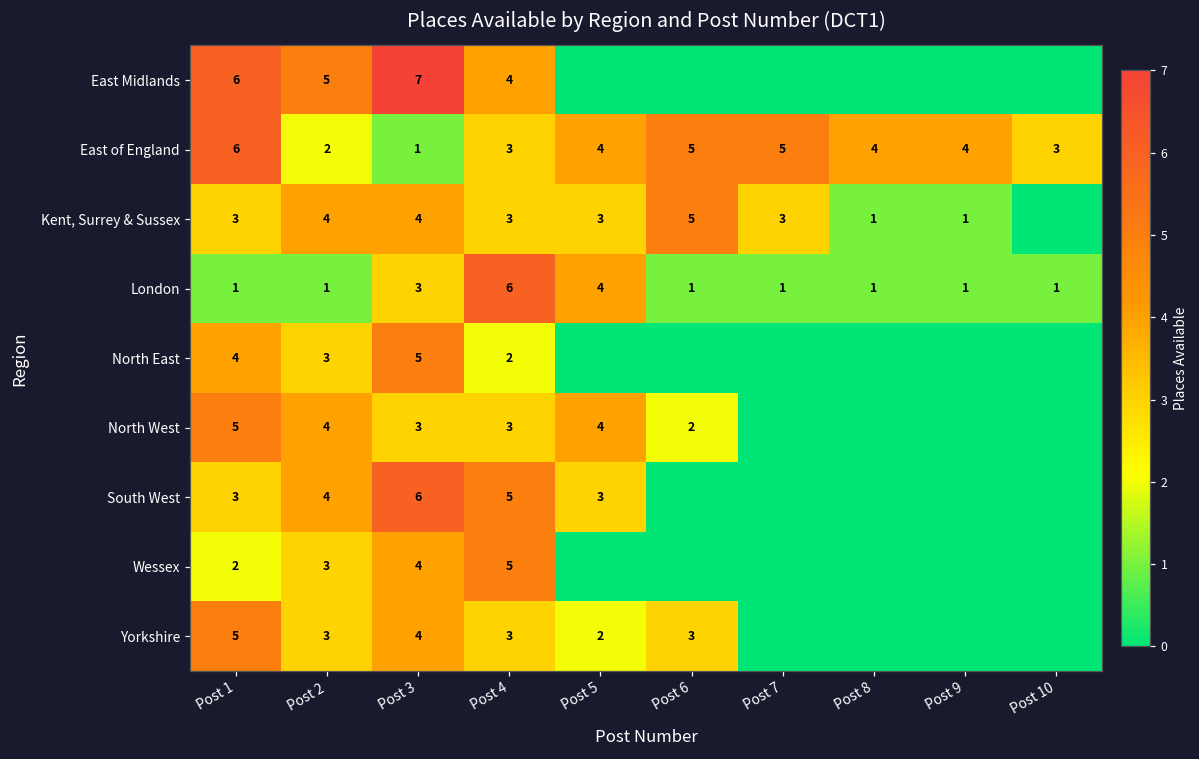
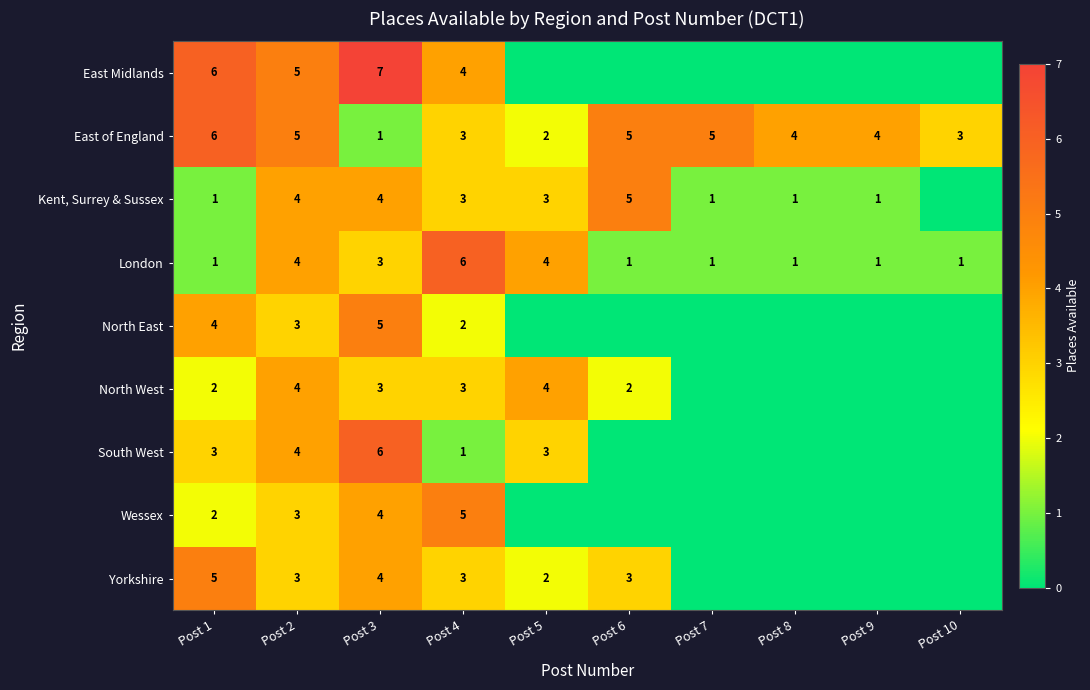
East of England, Post 2: 2 -> 5
East of England, Post 5: 4 -> 2
Kent, Surrey & Sussex, Post 1: 3 -> 1
Kent, Surrey & Sussex, Post 7: 3 -> 1
London, Post 2: 1 -> 4
North West, Post 1: 5 -> 2
South West, Post 4: 5 -> 1
